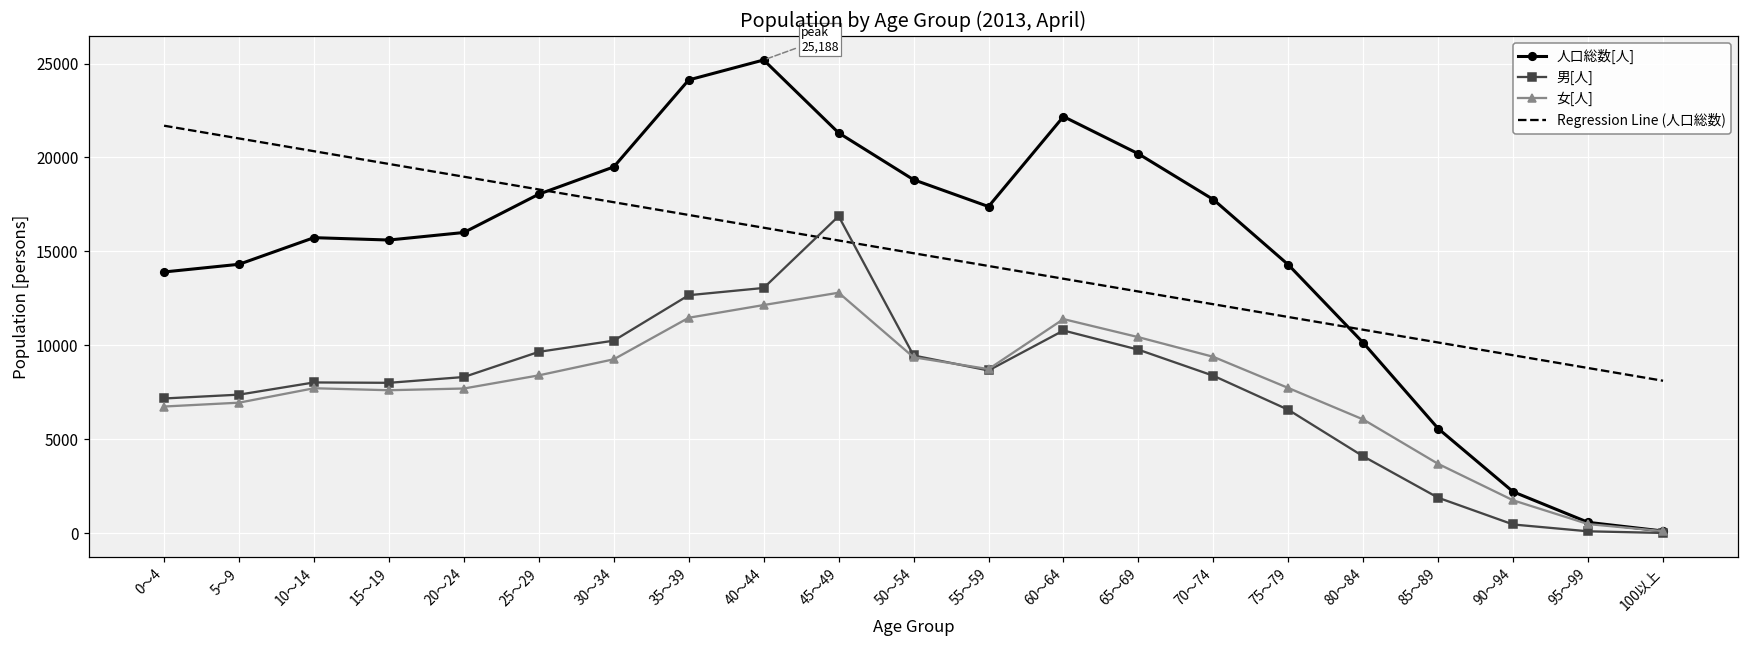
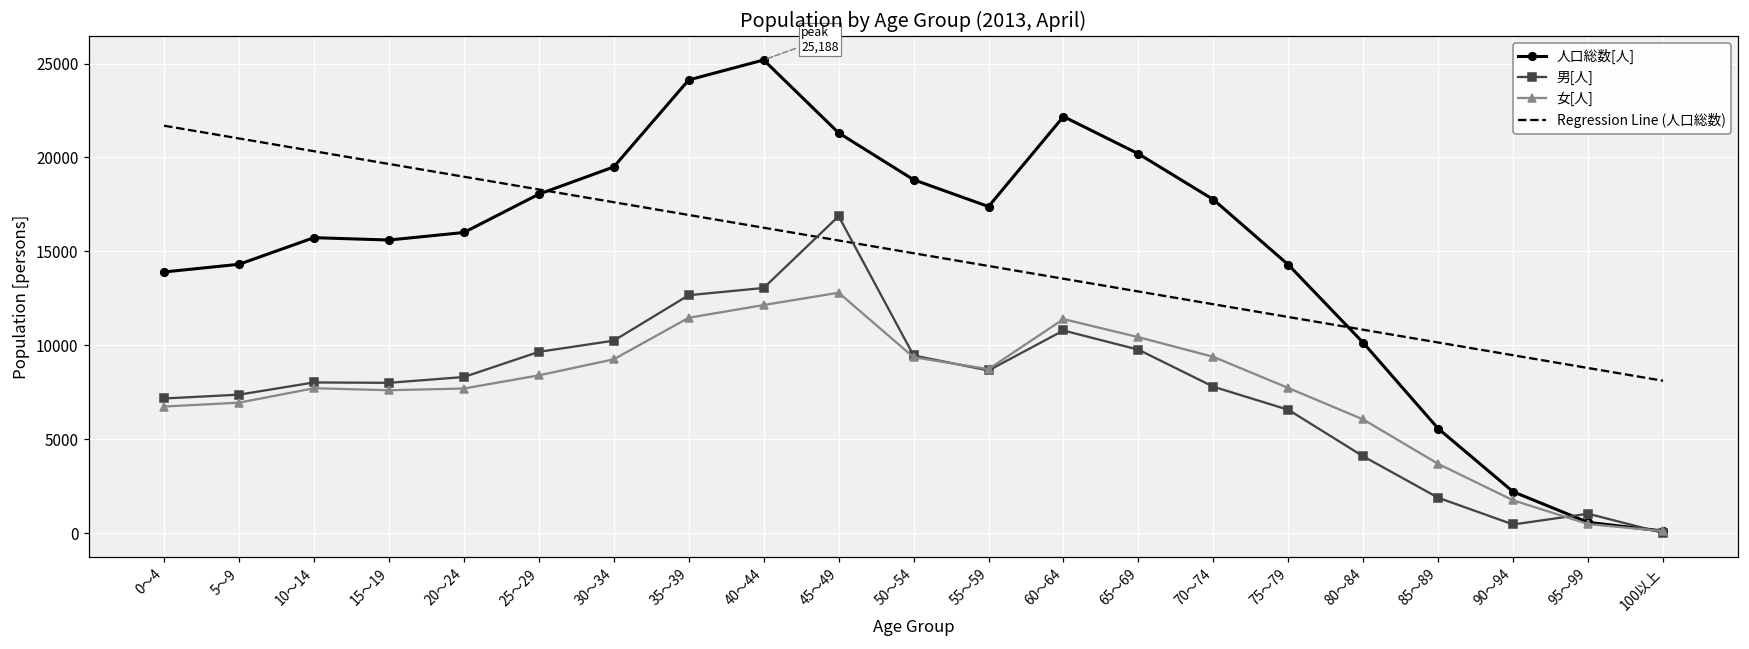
男[人], 70～74: 8400 -> 7800
男[人], 95～99: 100 -> 1000
